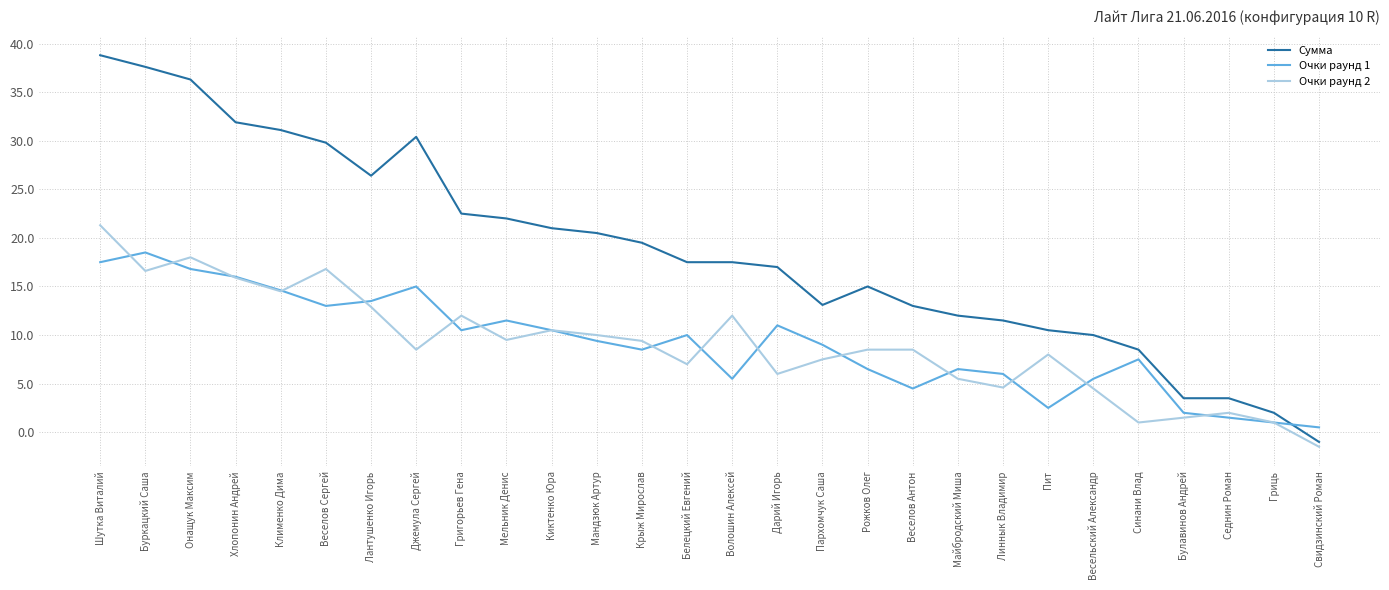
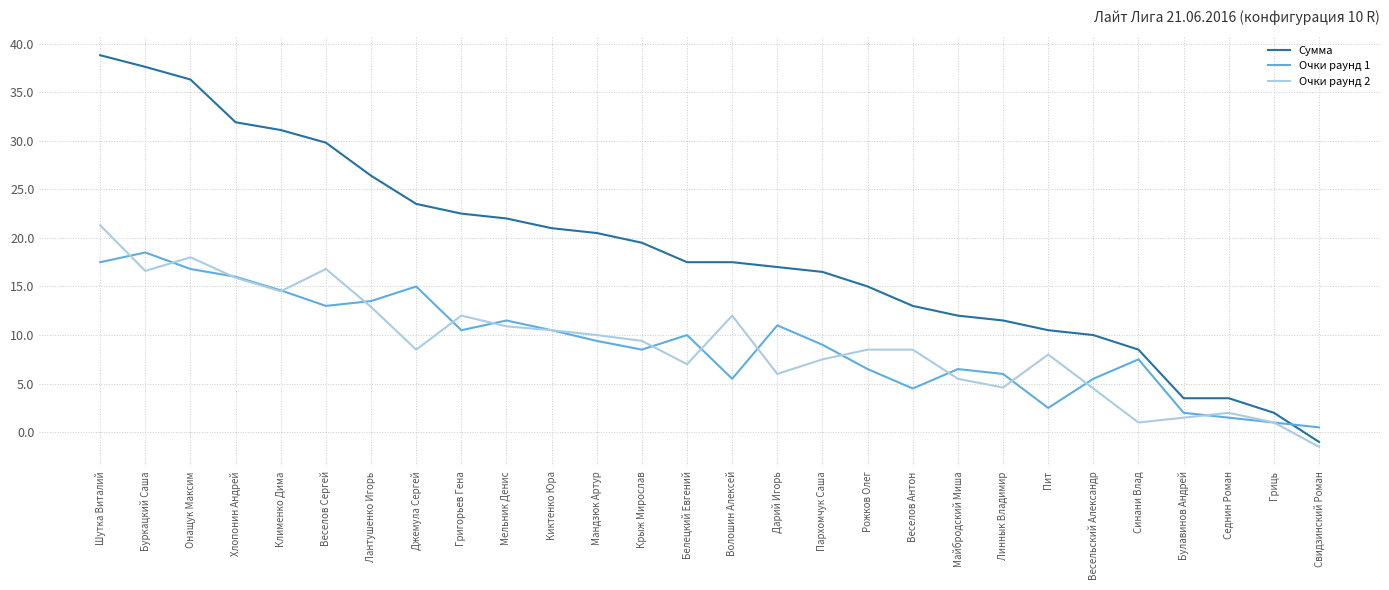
Сумма, Джемула Сергей: 30 -> 24
Очки раунд 2, Мельник Денис: 10 -> 11
Сумма, Пархомчук Саша: 13 -> 17
